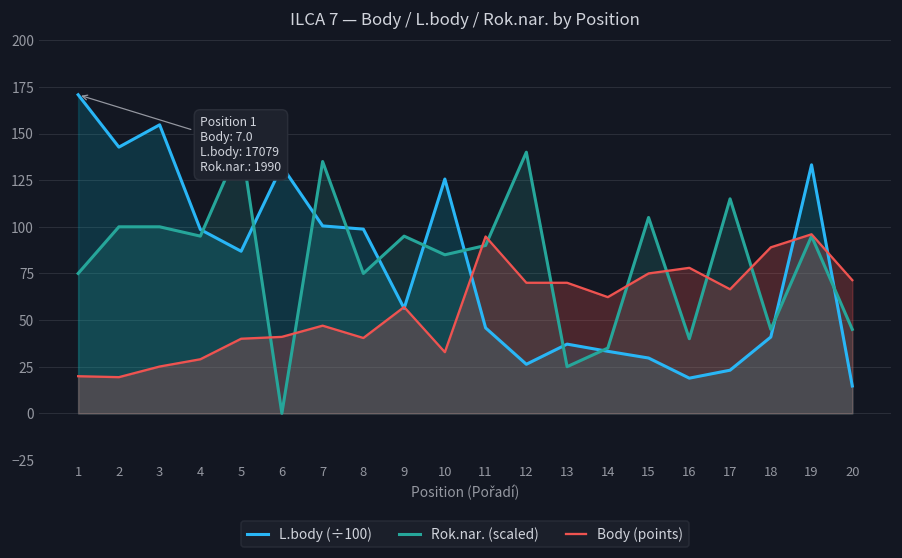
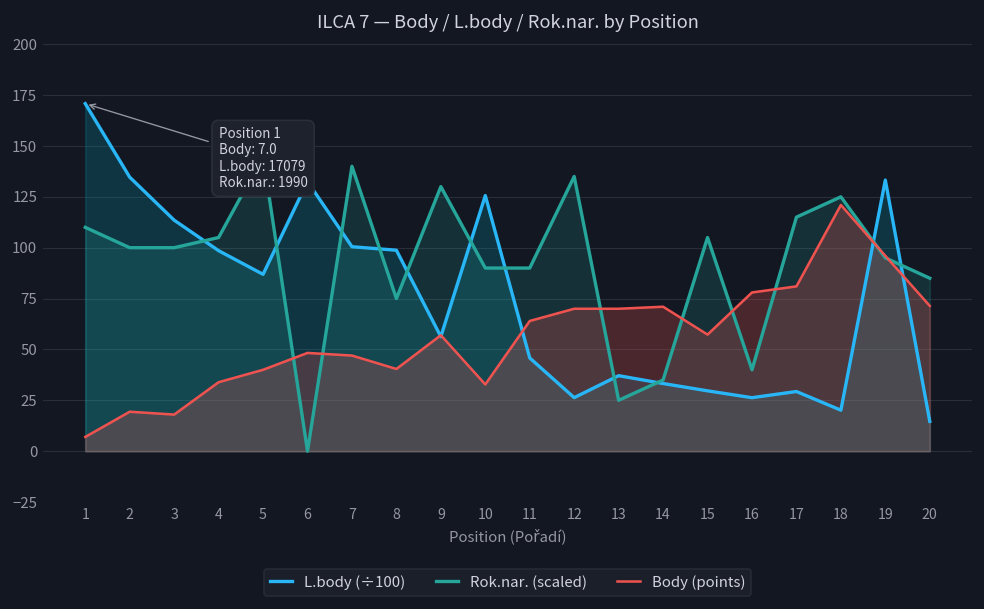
Rok.nar. (scaled), 1: 75 -> 110
Body (points), 1: 20 -> 7
L.body (÷100), 2: 143 -> 135
L.body (÷100), 3: 155 -> 114
Body (points), 3: 25 -> 18
Rok.nar. (scaled), 4: 95 -> 105
Body (points), 4: 29 -> 34
Body (points), 6: 41 -> 48
Rok.nar. (scaled), 7: 135 -> 140
Rok.nar. (scaled), 9: 95 -> 130
Rok.nar. (scaled), 10: 85 -> 90
Body (points), 11: 95 -> 64
Rok.nar. (scaled), 12: 140 -> 135
Body (points), 14: 62 -> 71
Body (points), 15: 75 -> 57
L.body (÷100), 16: 19 -> 26
L.body (÷100), 17: 23 -> 29
Body (points), 17: 67 -> 81
L.body (÷100), 18: 41 -> 20
Rok.nar. (scaled), 18: 45 -> 125
Body (points), 18: 89 -> 121
Rok.nar. (scaled), 20: 45 -> 85
